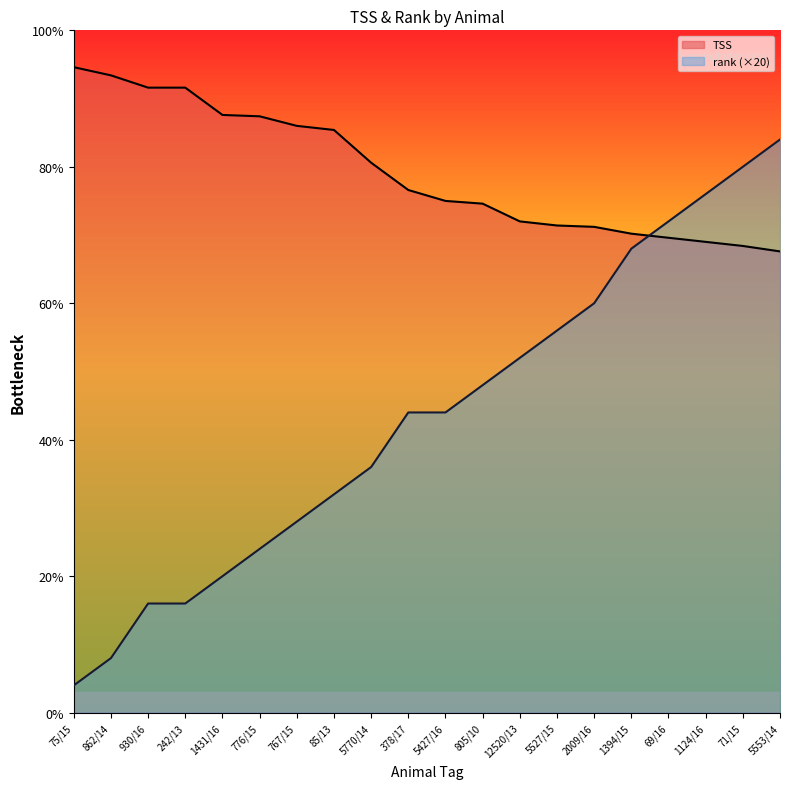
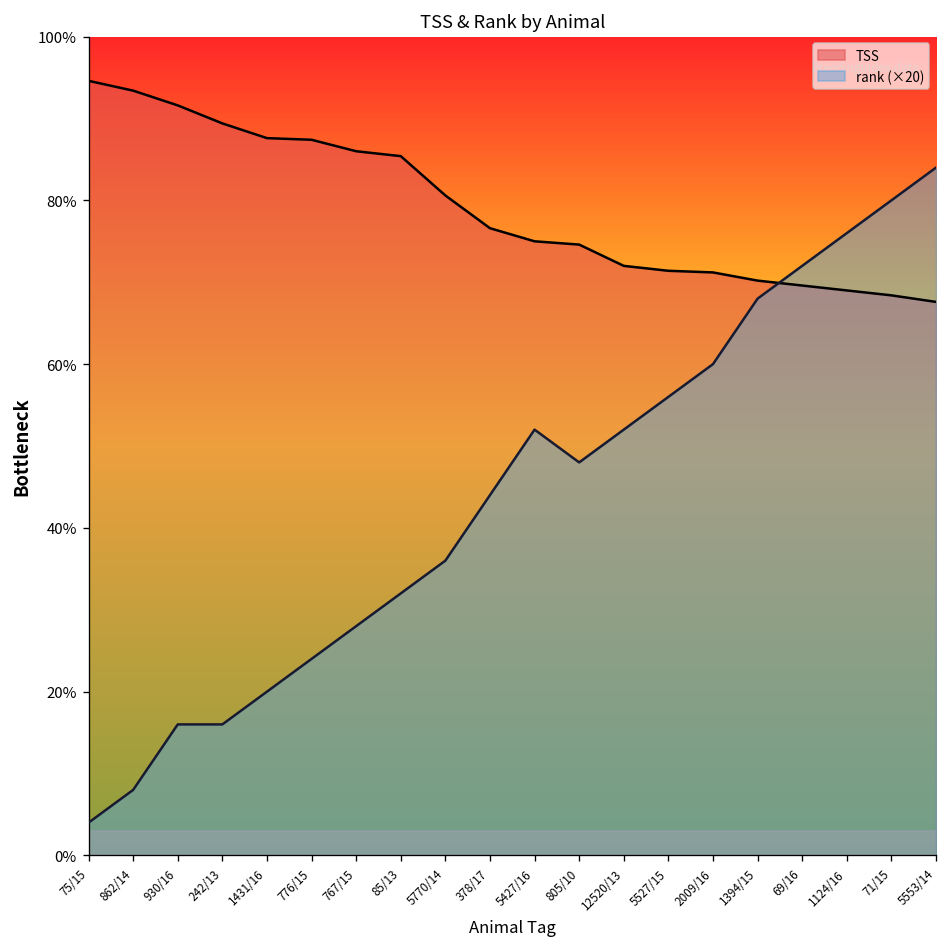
TSS, 242/13: 92% -> 89%
rank (×20), 5427/16: 44% -> 52%
